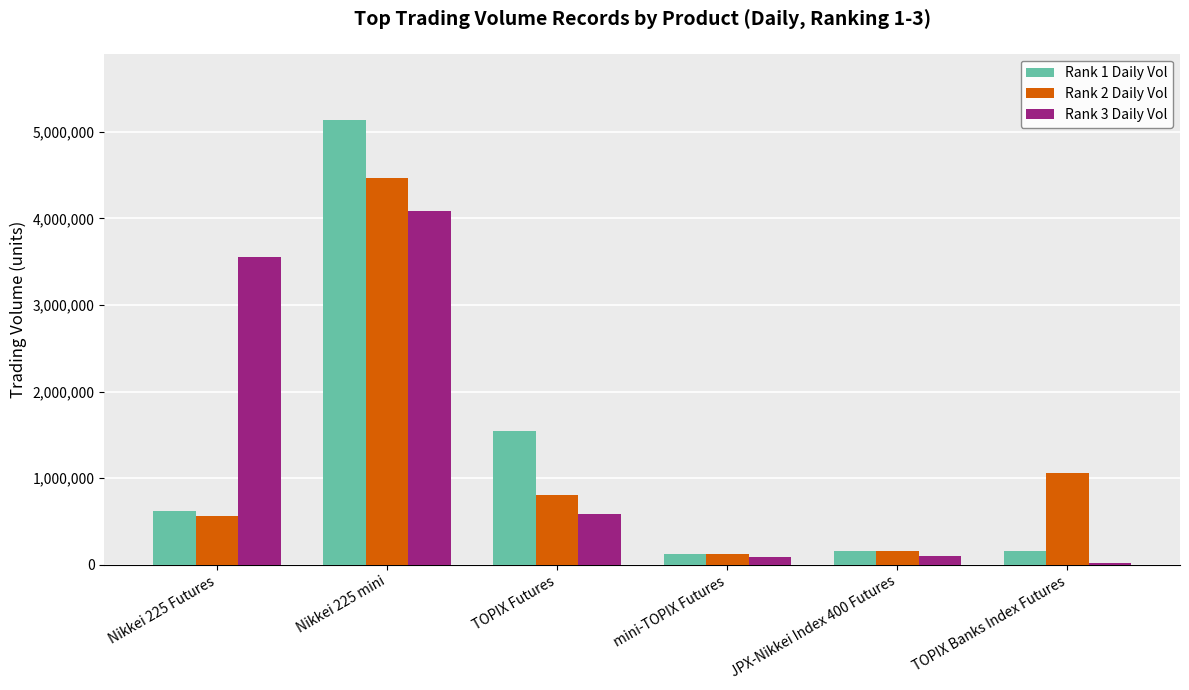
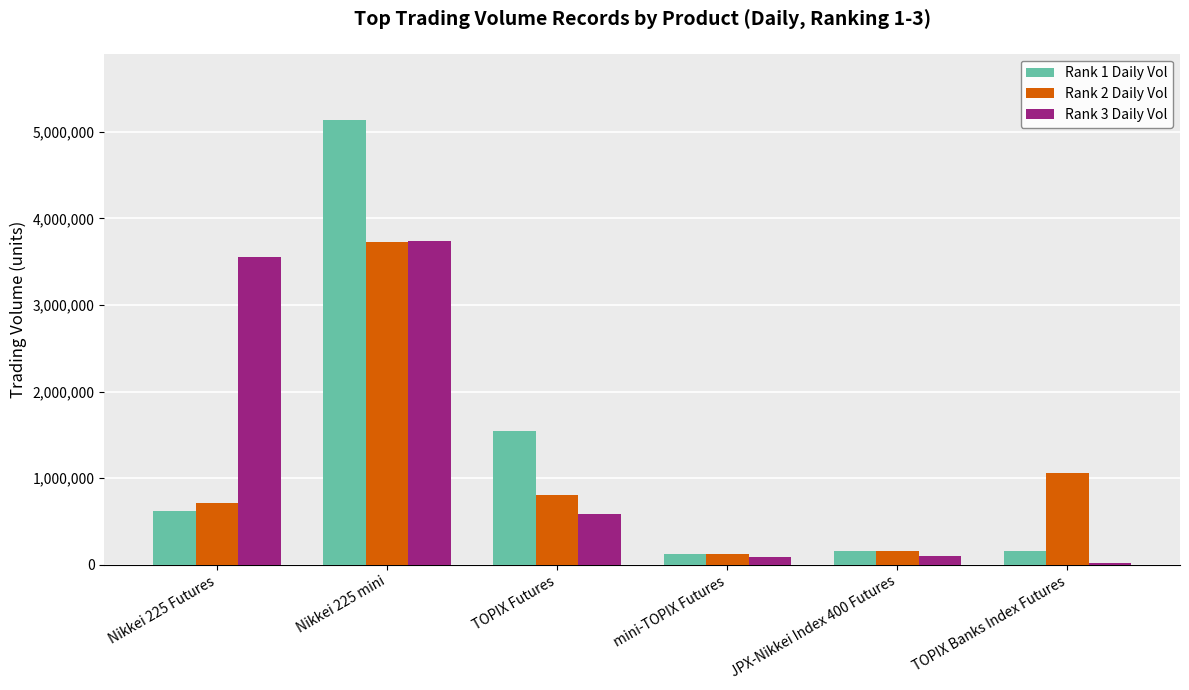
Rank 2 Daily Vol, Nikkei 225 Futures: 600,000 -> 700,000
Rank 2 Daily Vol, Nikkei 225 mini: 4,500,000 -> 3,700,000
Rank 3 Daily Vol, Nikkei 225 mini: 4,100,000 -> 3,700,000
